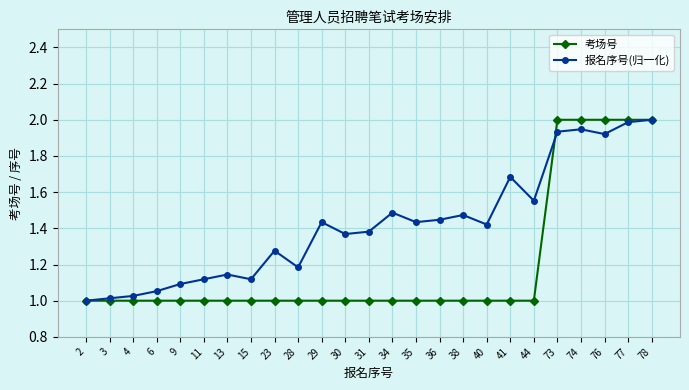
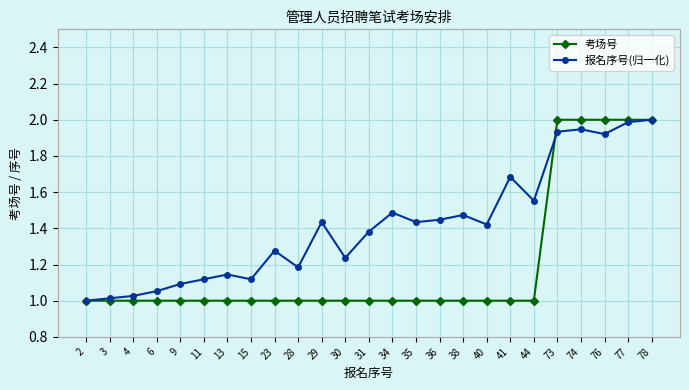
报名序号(归一化), 30: 1.37 -> 1.24
